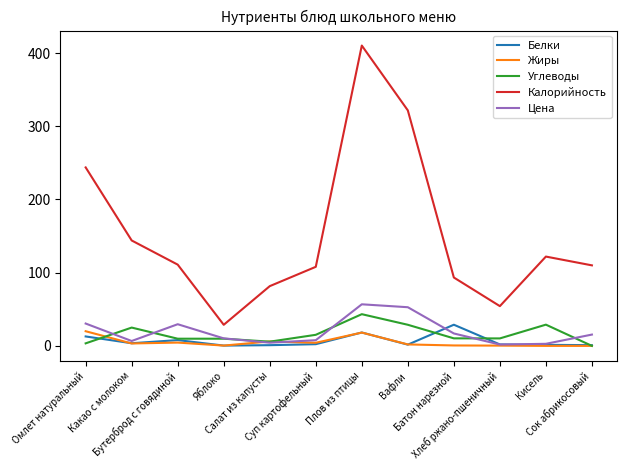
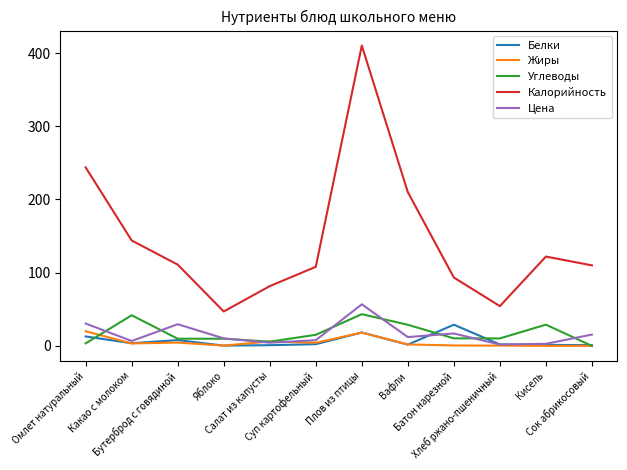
Углеводы, Какао с молоком: 30 -> 40
Калорийность, Яблоко: 30 -> 50
Калорийность, Вафли: 320 -> 210
Цена, Вафли: 50 -> 10
